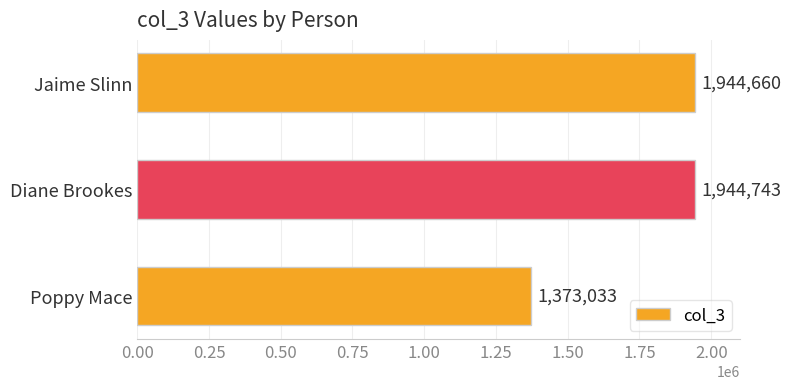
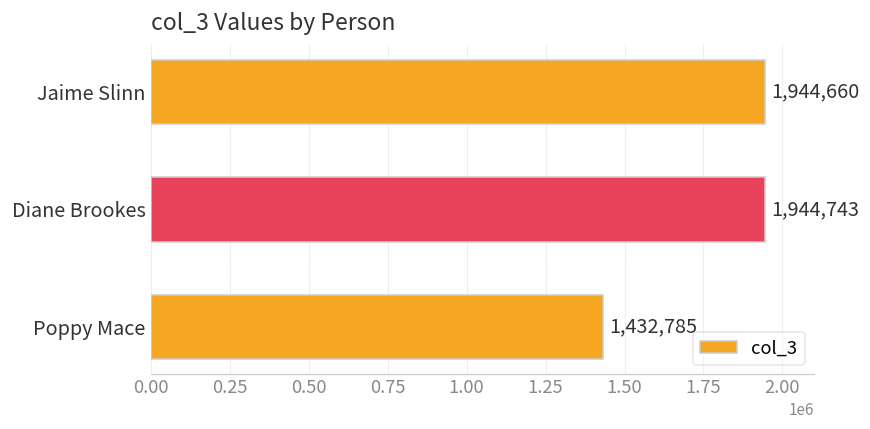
Poppy Mace: 1,373,033 -> 1,432,785
